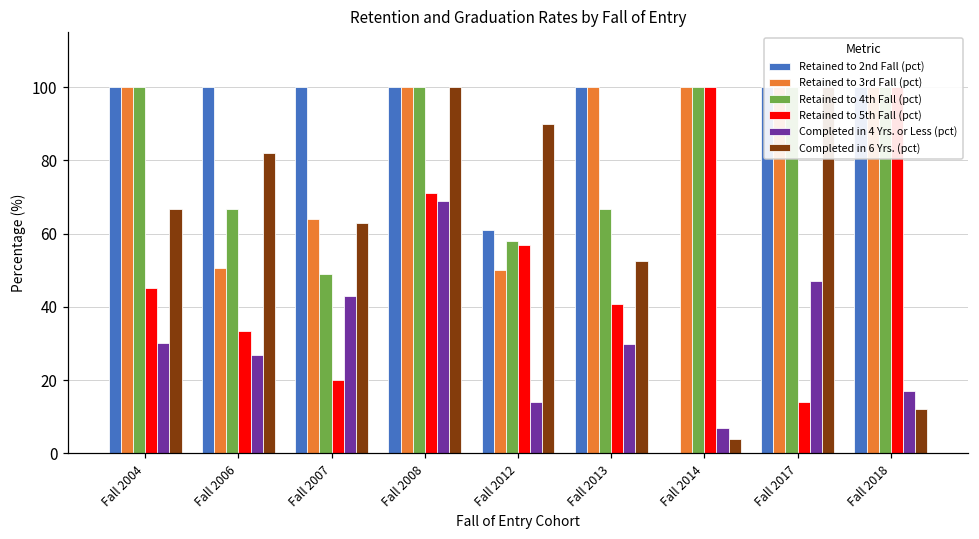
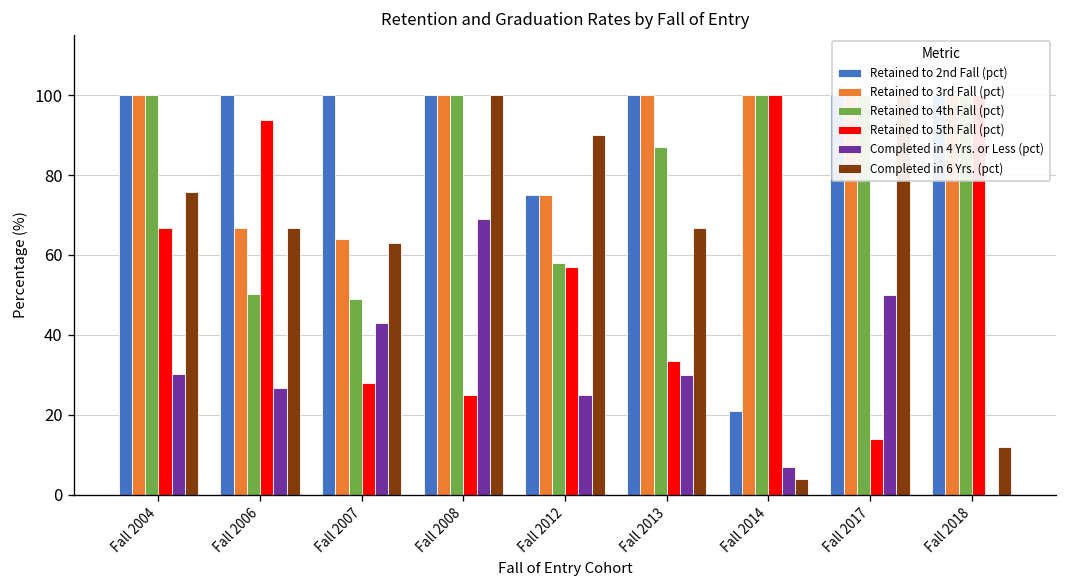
Retained to 5th Fall (pct), Fall 2004: 45 -> 67
Completed in 6 Yrs. (pct), Fall 2004: 67 -> 76
Retained to 3rd Fall (pct), Fall 2006: 51 -> 67
Retained to 4th Fall (pct), Fall 2006: 67 -> 50
Retained to 5th Fall (pct), Fall 2006: 33 -> 94
Completed in 6 Yrs. (pct), Fall 2006: 82 -> 67
Retained to 5th Fall (pct), Fall 2007: 20 -> 28
Retained to 5th Fall (pct), Fall 2008: 71 -> 25
Retained to 2nd Fall (pct), Fall 2012: 61 -> 75
Retained to 3rd Fall (pct), Fall 2012: 50 -> 75
Completed in 4 Yrs. or Less (pct), Fall 2012: 14 -> 25
Retained to 4th Fall (pct), Fall 2013: 67 -> 87
Retained to 5th Fall (pct), Fall 2013: 41 -> 33
Completed in 6 Yrs. (pct), Fall 2013: 53 -> 67
Retained to 2nd Fall (pct), Fall 2014: 0 -> 21
Completed in 4 Yrs. or Less (pct), Fall 2017: 47 -> 50
Completed in 4 Yrs. or Less (pct), Fall 2018: 17 -> 0
